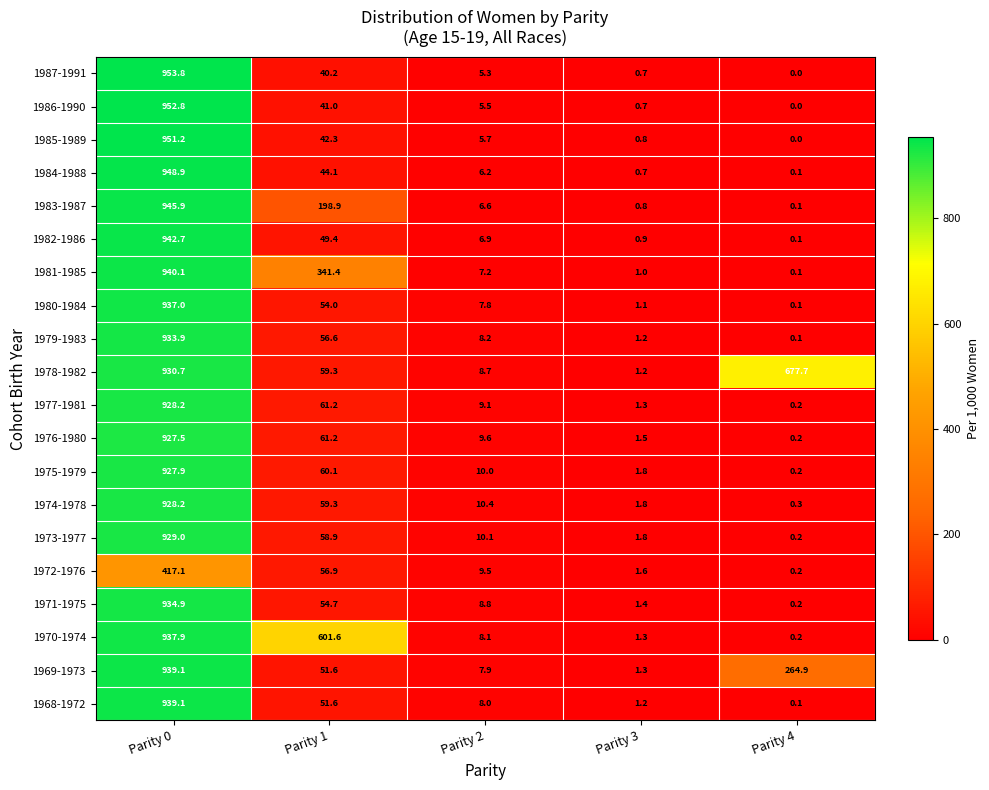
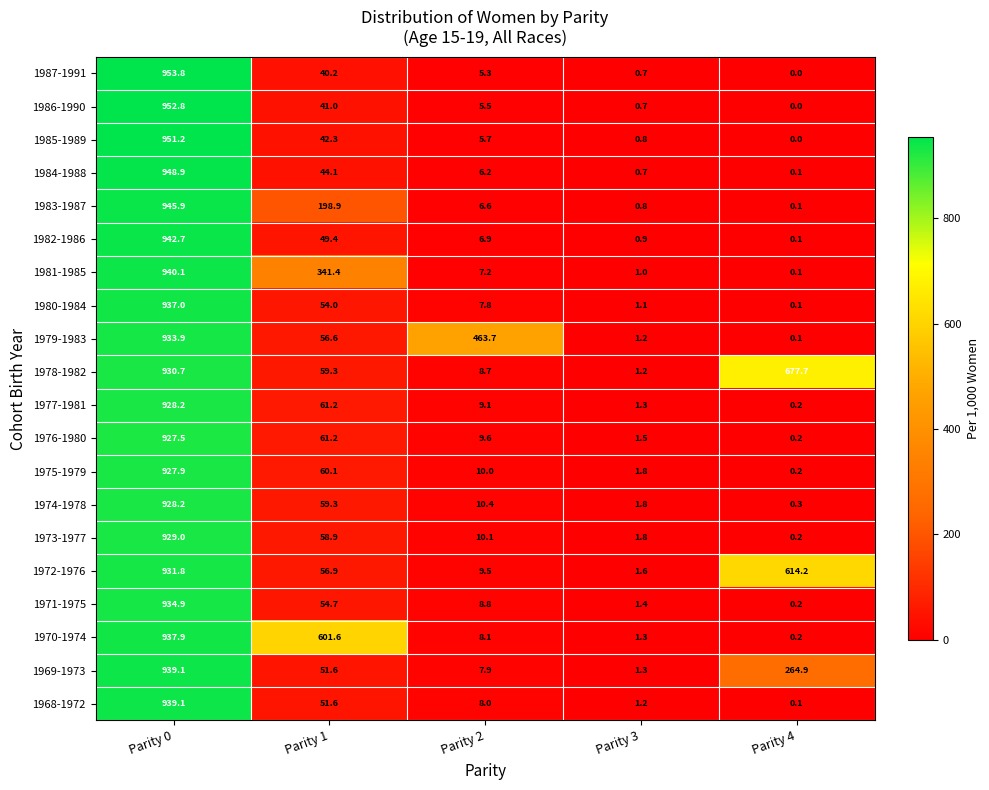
1979-1983, Parity 2: 8.2 -> 463.7
1972-1976, Parity 0: 417.1 -> 931.8
1972-1976, Parity 4: 0.2 -> 614.2
